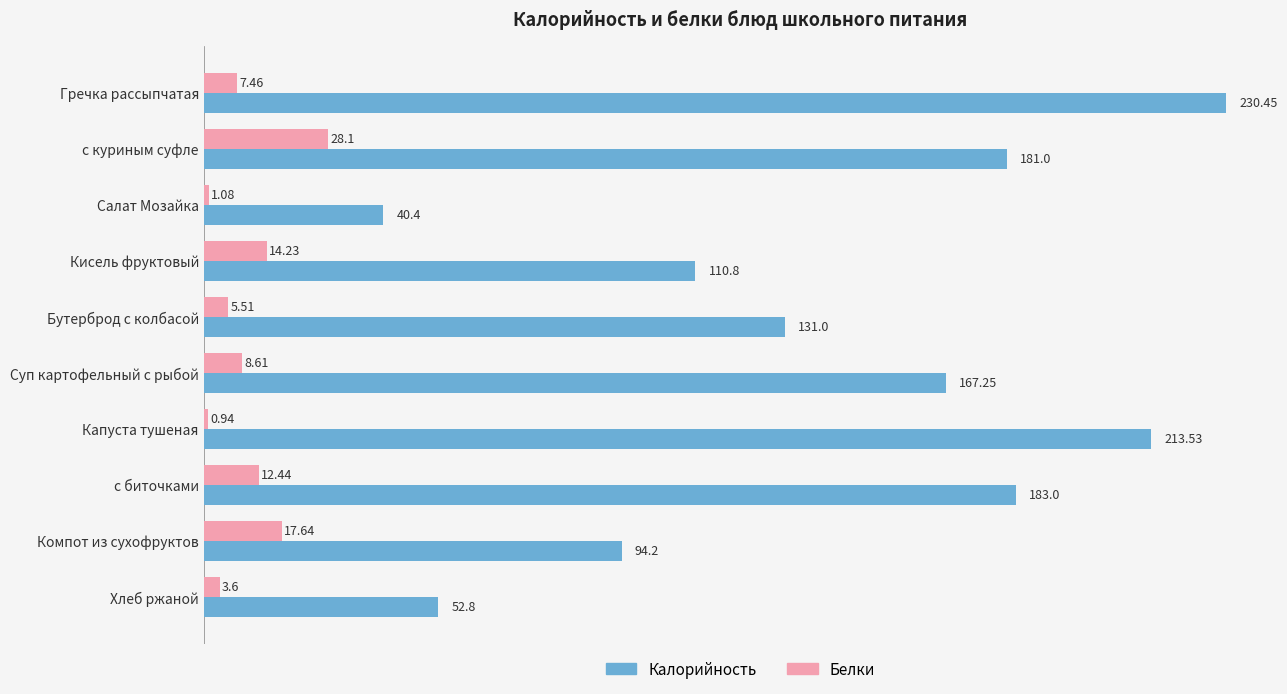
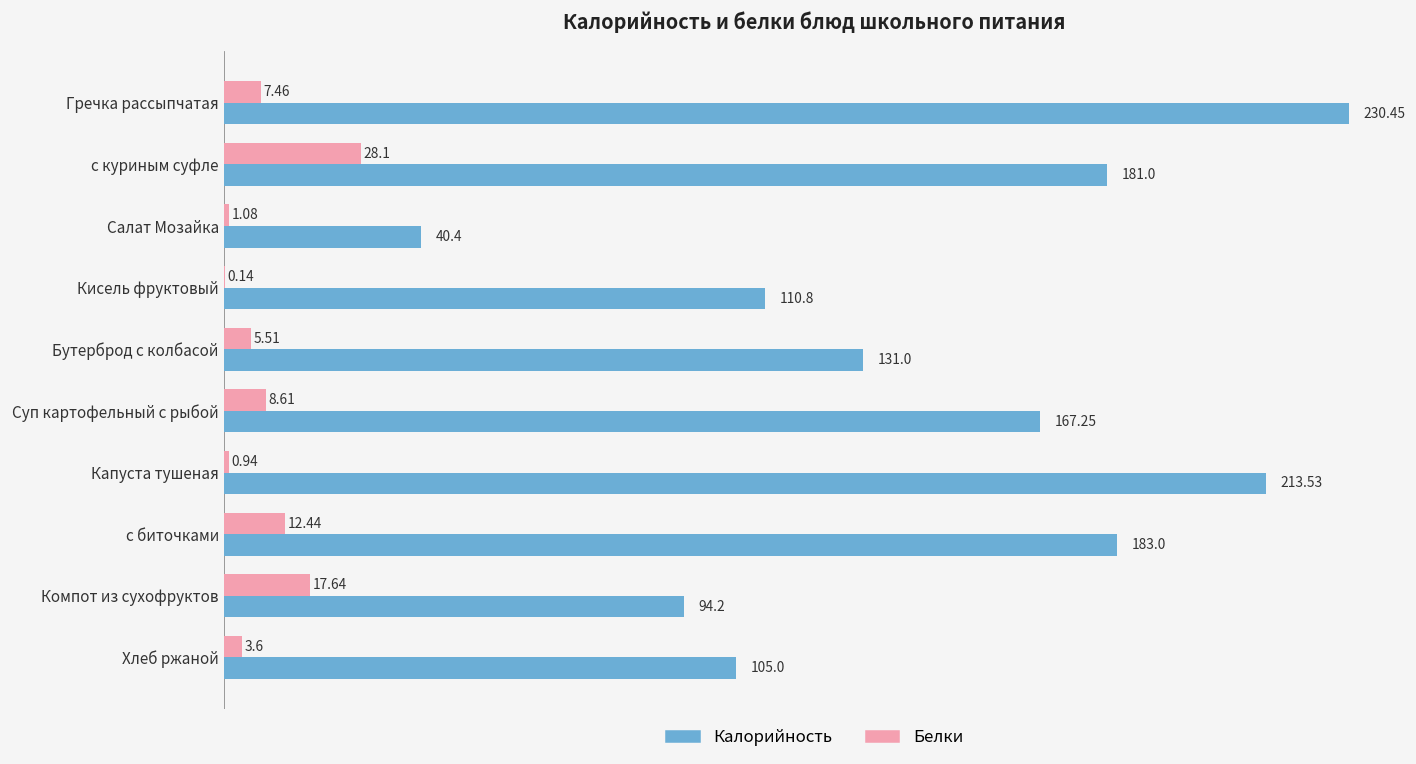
Белки, Кисель фруктовый: 14.23 -> 0.14
Калорийность, Хлеб ржаной: 52.8 -> 105.0
